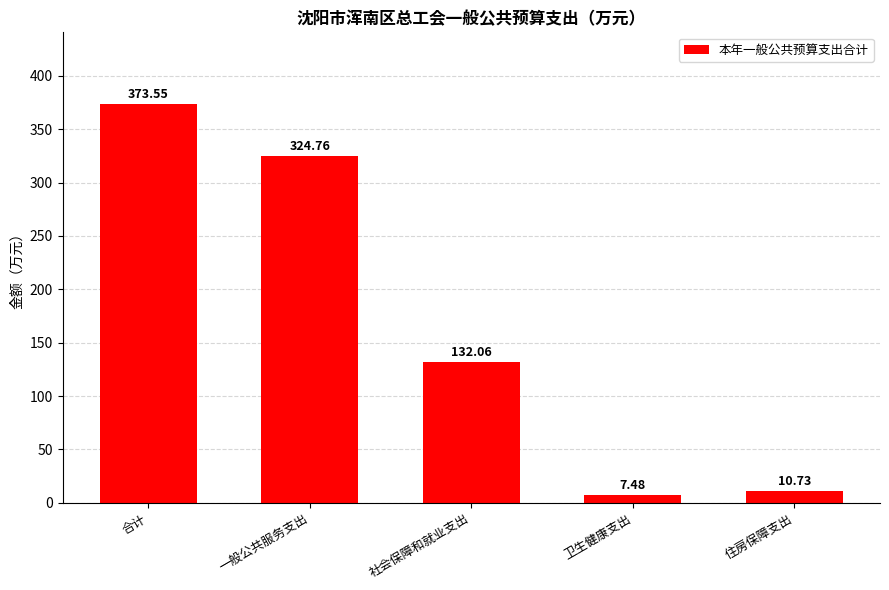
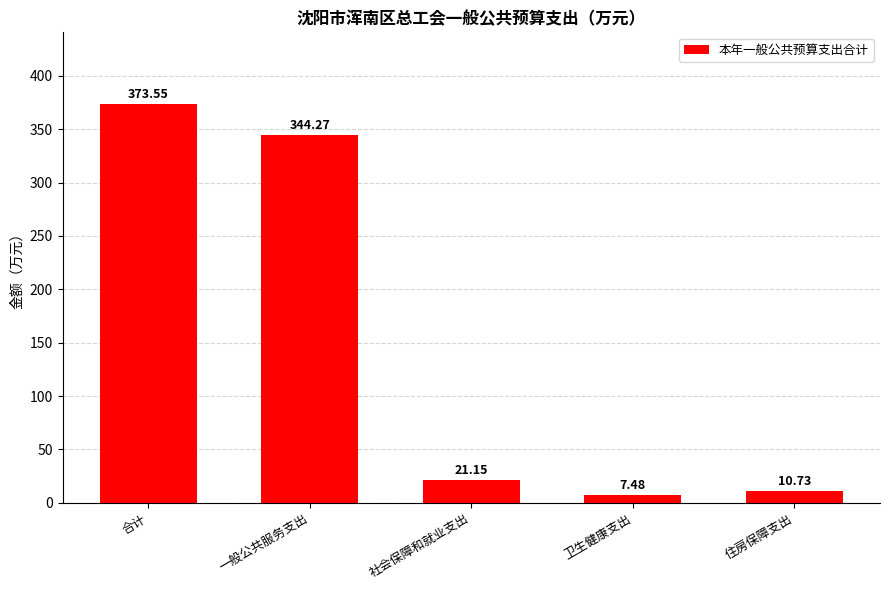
一般公共服务支出: 324.76 -> 344.27
社会保障和就业支出: 132.06 -> 21.15
